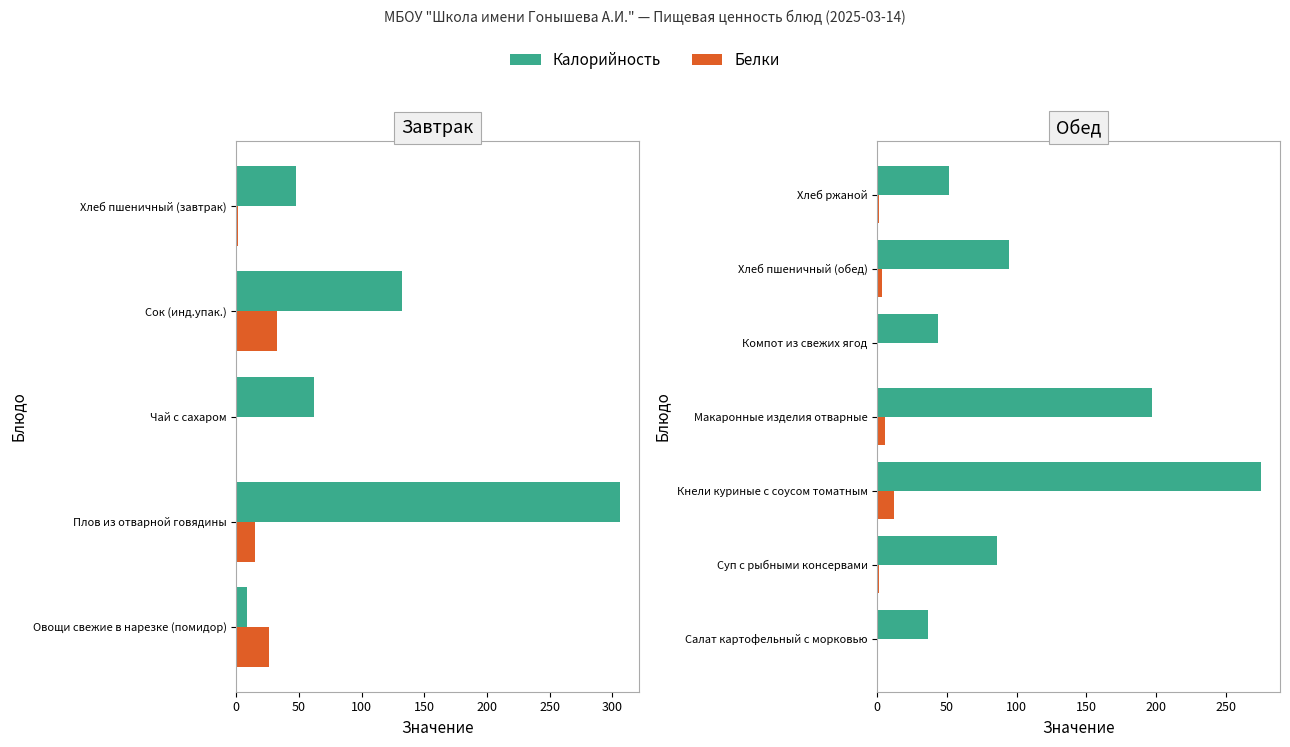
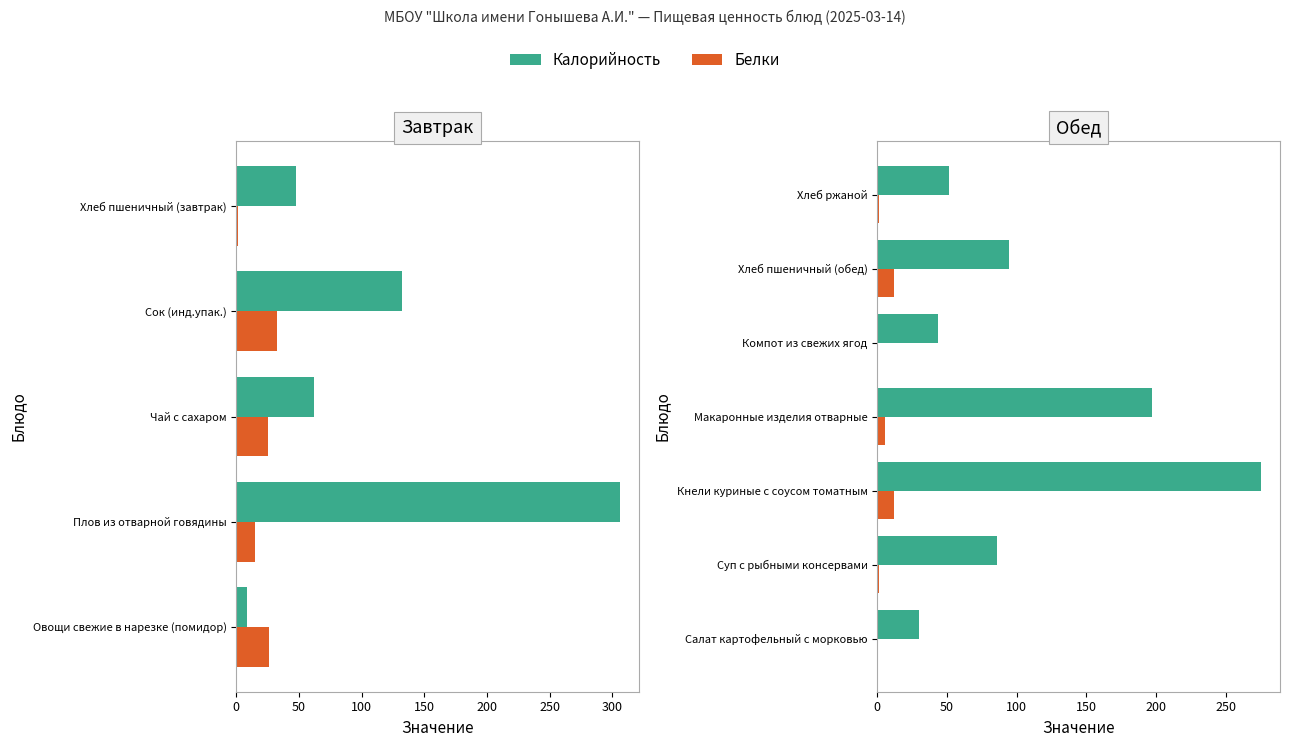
Завтрак, Белки, Чай с сахаром: 0 -> 25
Обед, Белки, Хлеб пшеничный (обед): 3 -> 12
Обед, Калорийность, Салат картофельный с морковью: 36 -> 30
